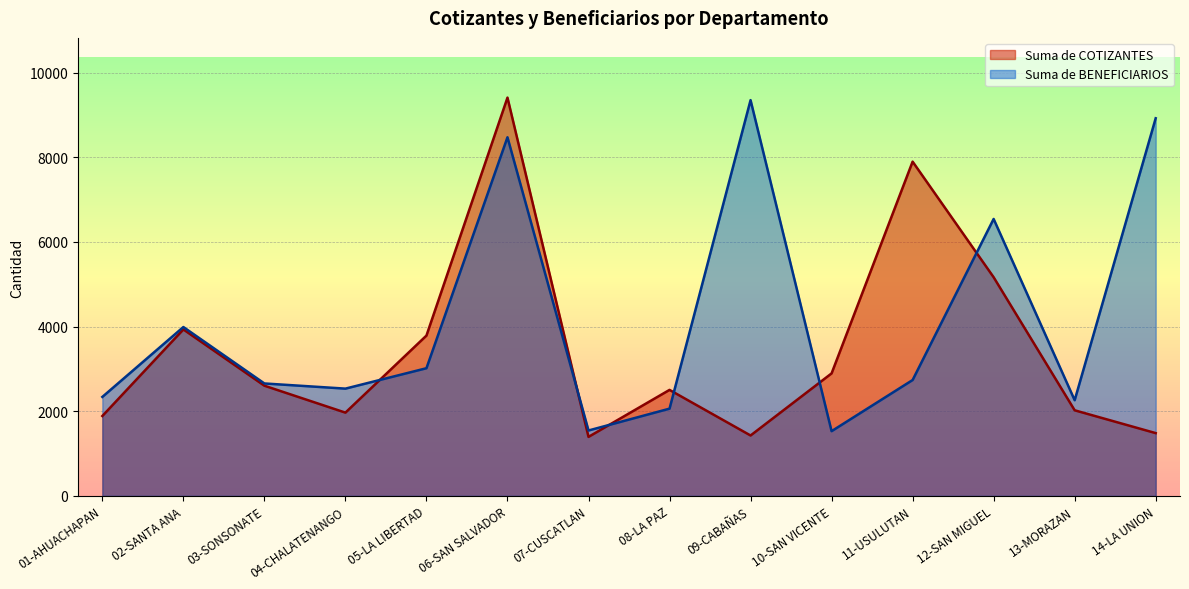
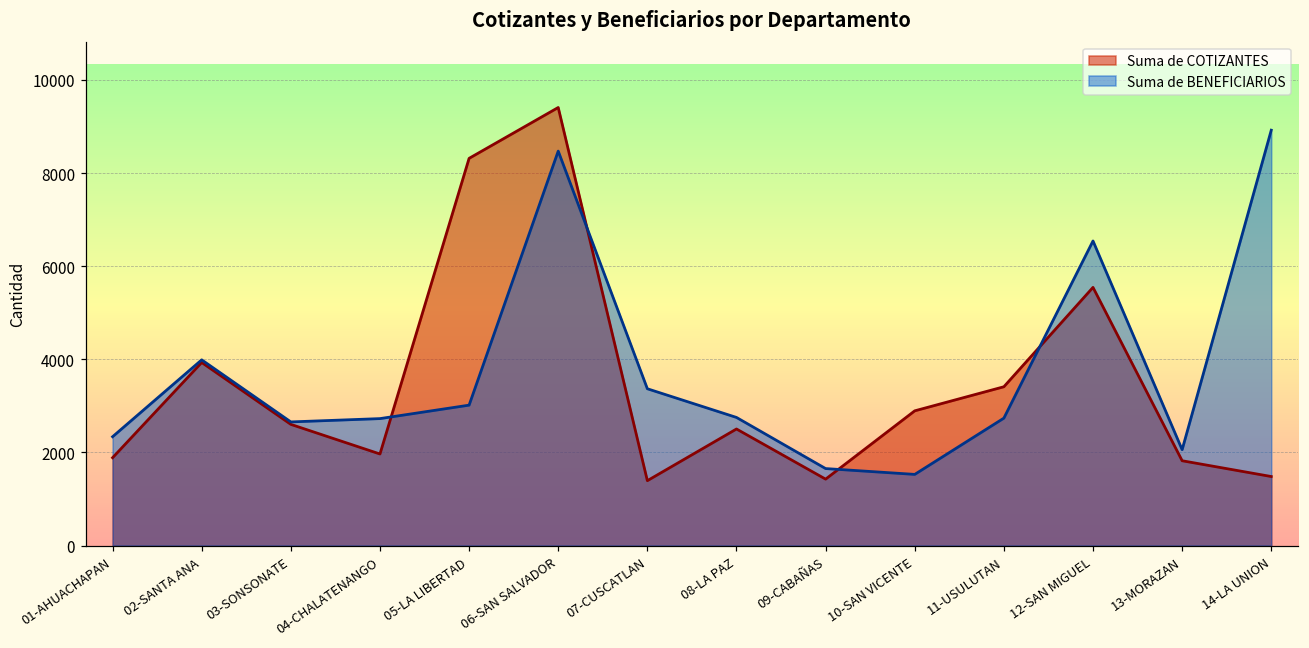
Suma de BENEFICIARIOS, 04-CHALATENANGO: 2500 -> 2700
Suma de COTIZANTES, 05-LA LIBERTAD: 3800 -> 8300
Suma de BENEFICIARIOS, 07-CUSCATLAN: 1500 -> 3400
Suma de BENEFICIARIOS, 08-LA PAZ: 2100 -> 2800
Suma de BENEFICIARIOS, 09-CABAÑAS: 9300 -> 1700
Suma de COTIZANTES, 11-USULUTAN: 7900 -> 3400
Suma de COTIZANTES, 12-SAN MIGUEL: 5200 -> 5500
Suma de COTIZANTES, 13-MORAZAN: 2000 -> 1800
Suma de BENEFICIARIOS, 13-MORAZAN: 2300 -> 2100
